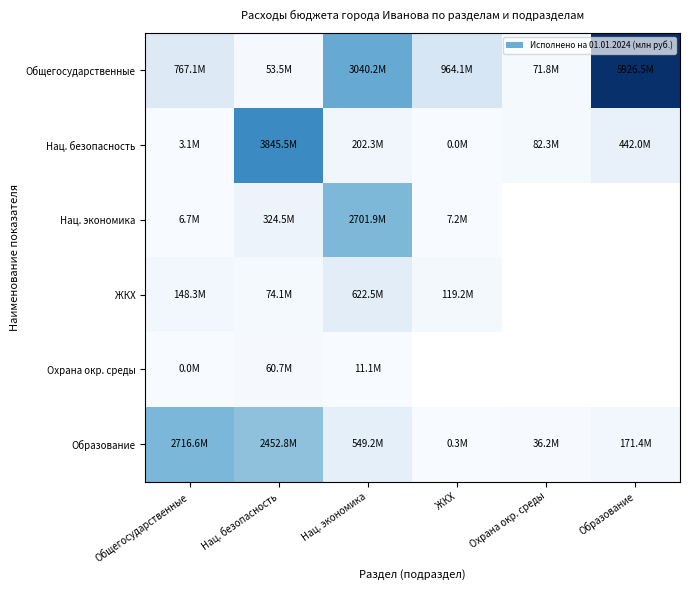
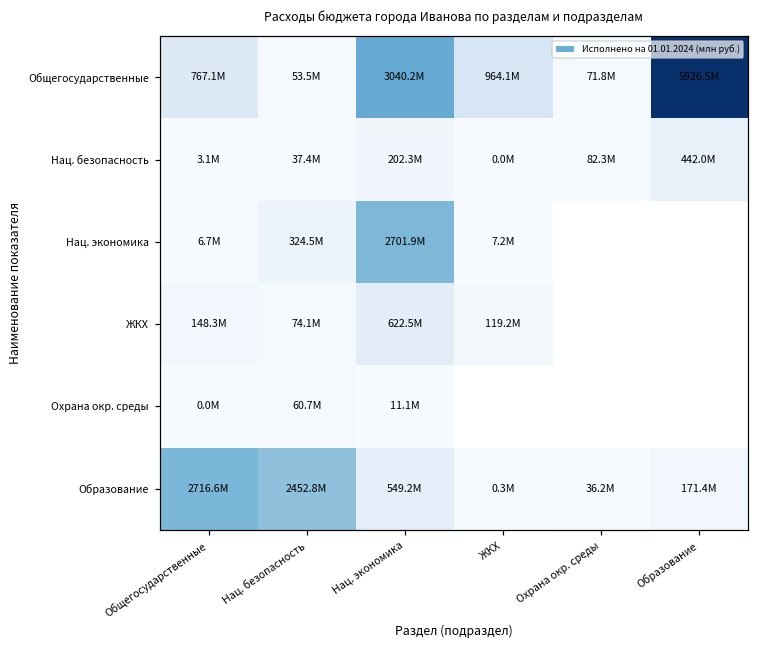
Нац. безопасность, Нац. безопасность: 3845.5M -> 37.4M
